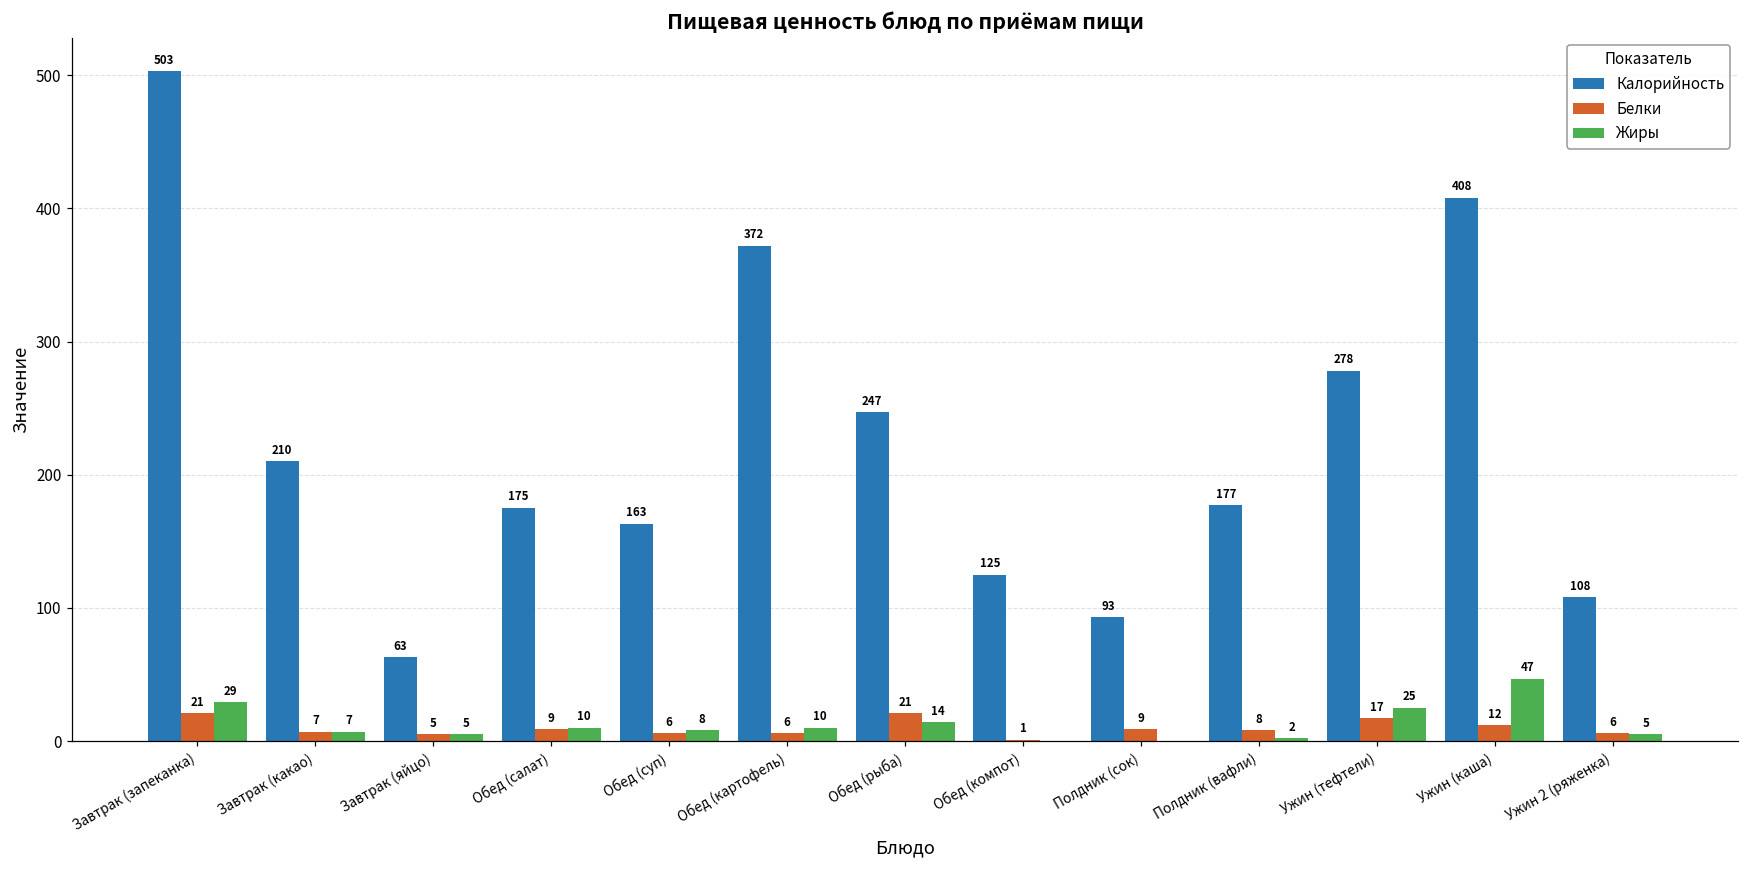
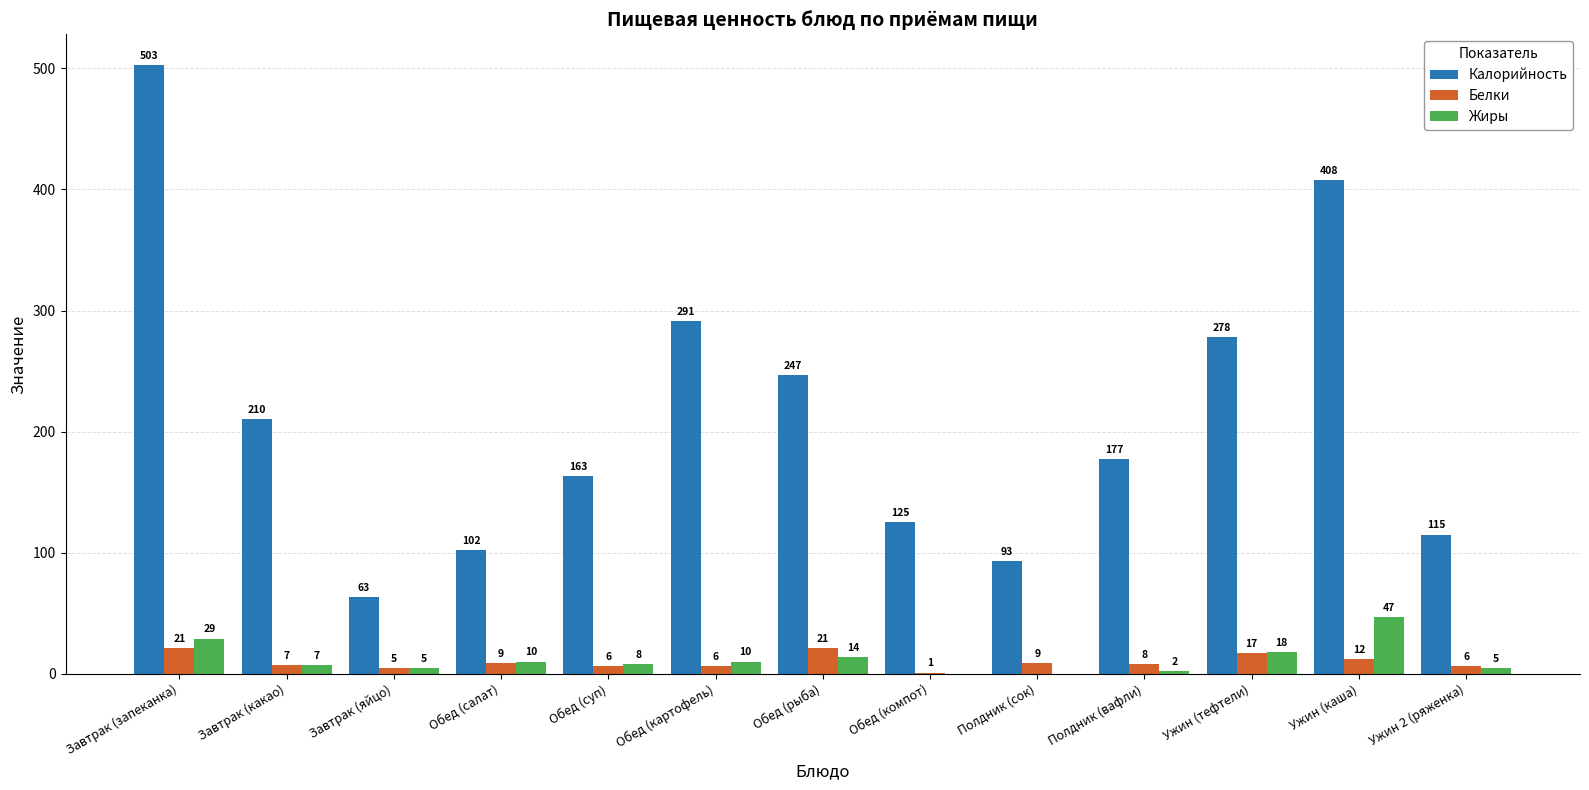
Калорийность, Обед (салат): 175 -> 102
Калорийность, Обед (картофель): 372 -> 291
Жиры, Ужин (тефтели): 25 -> 18
Калорийность, Ужин 2 (ряженка): 108 -> 115
